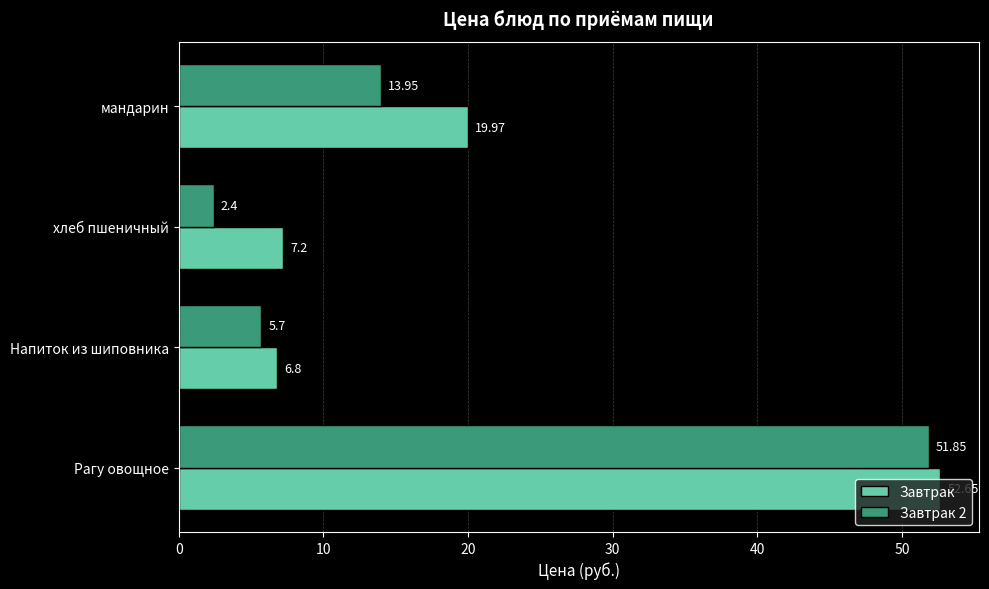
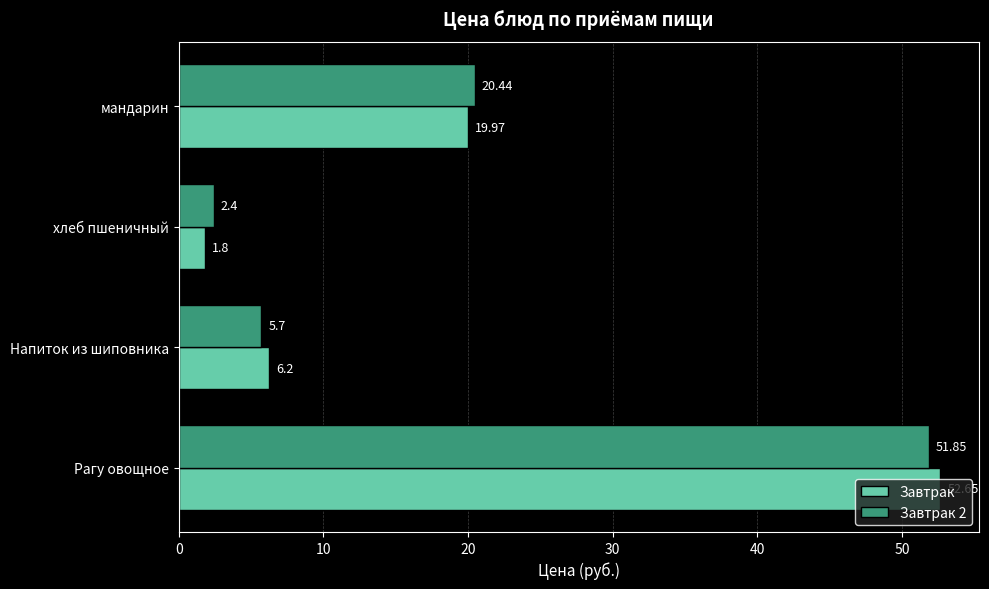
Завтрак 2, мандарин: 13.95 -> 20.44
Завтрак, хлеб пшеничный: 7.2 -> 1.8
Завтрак, Напиток из шиповника: 6.8 -> 6.2
